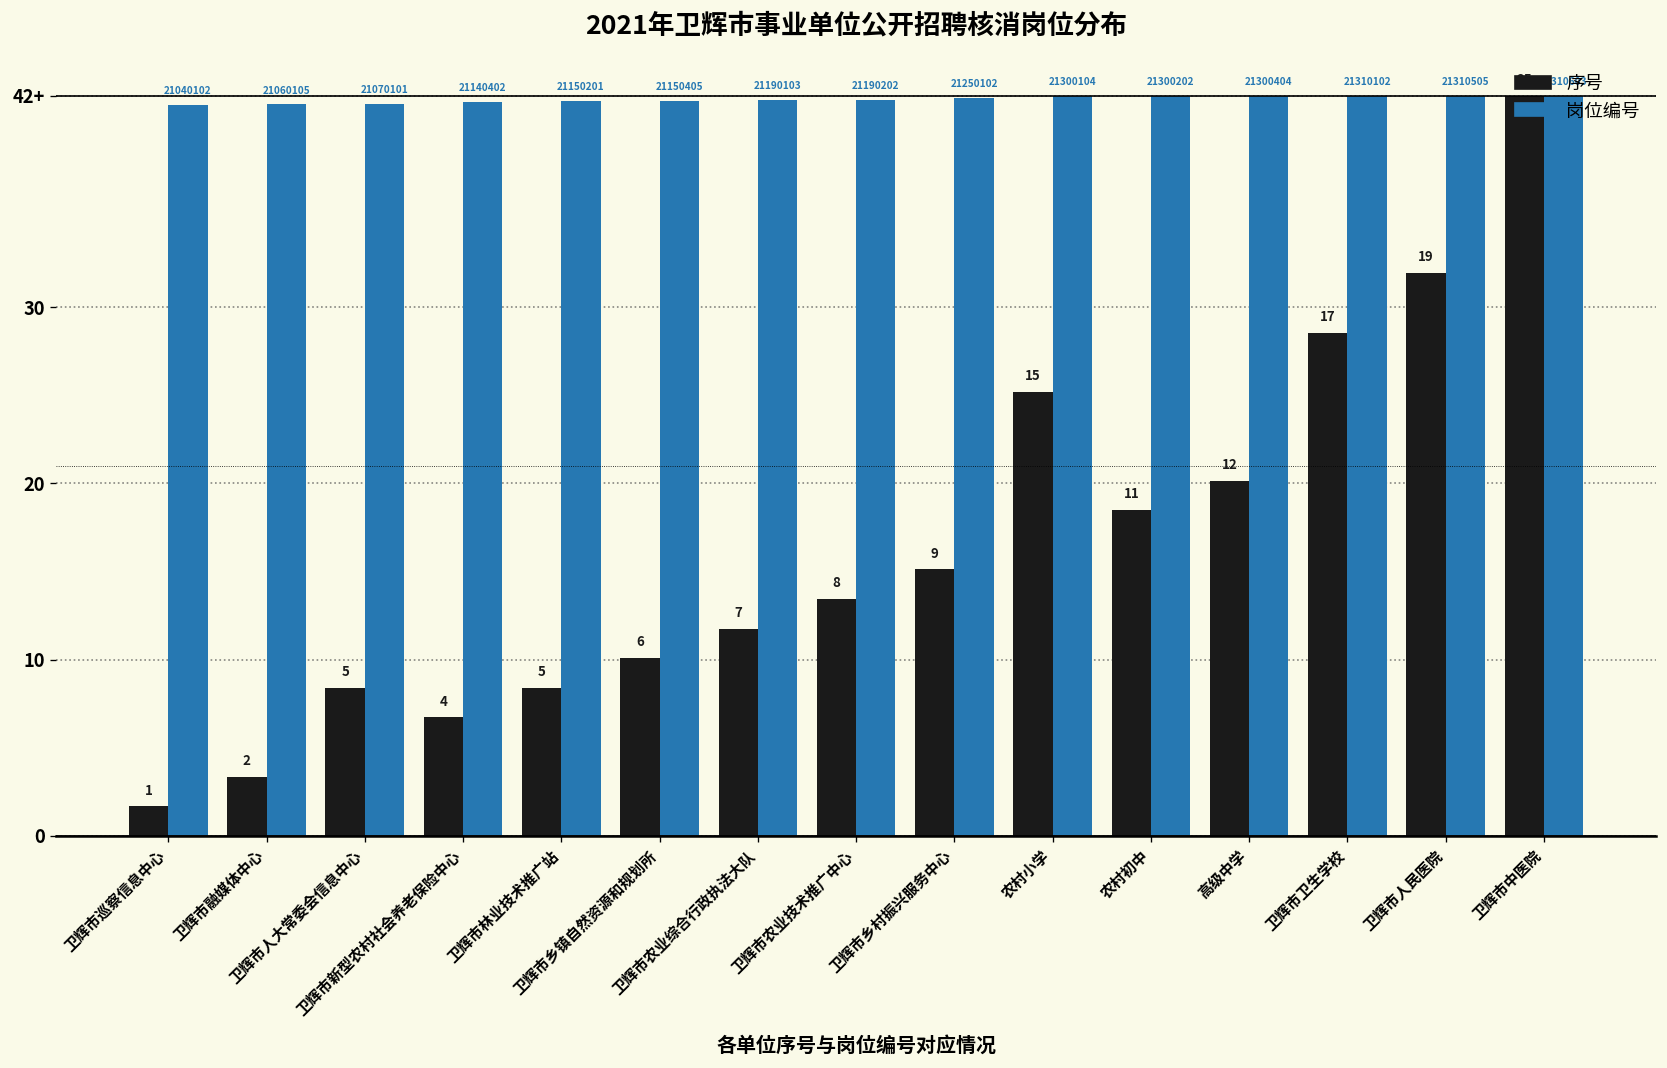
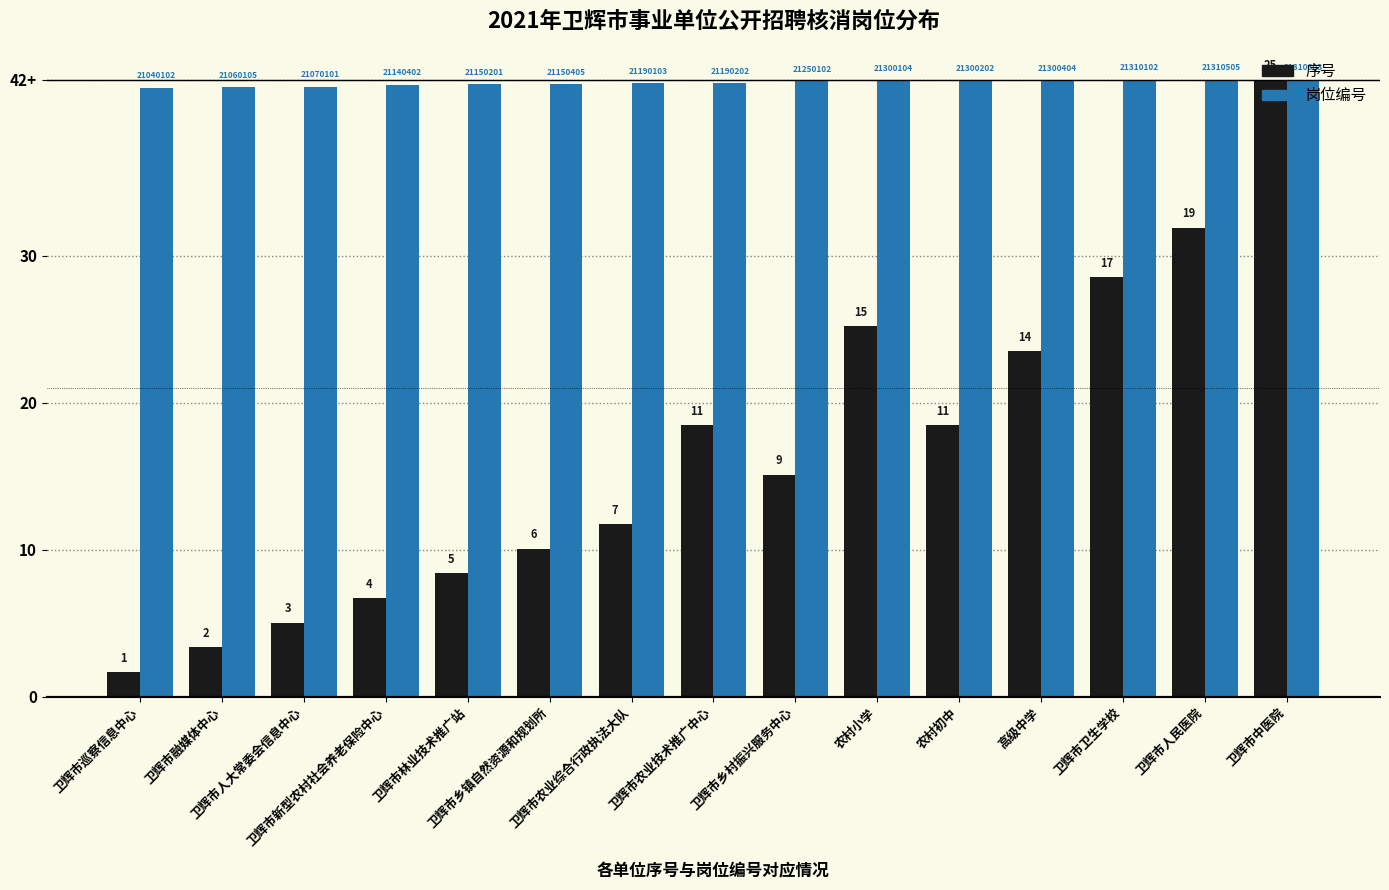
序号, 卫辉市人大常委会信息中心: 5 -> 3
序号, 卫辉市农业技术推广中心: 8 -> 11
序号, 高级中学: 12 -> 14
